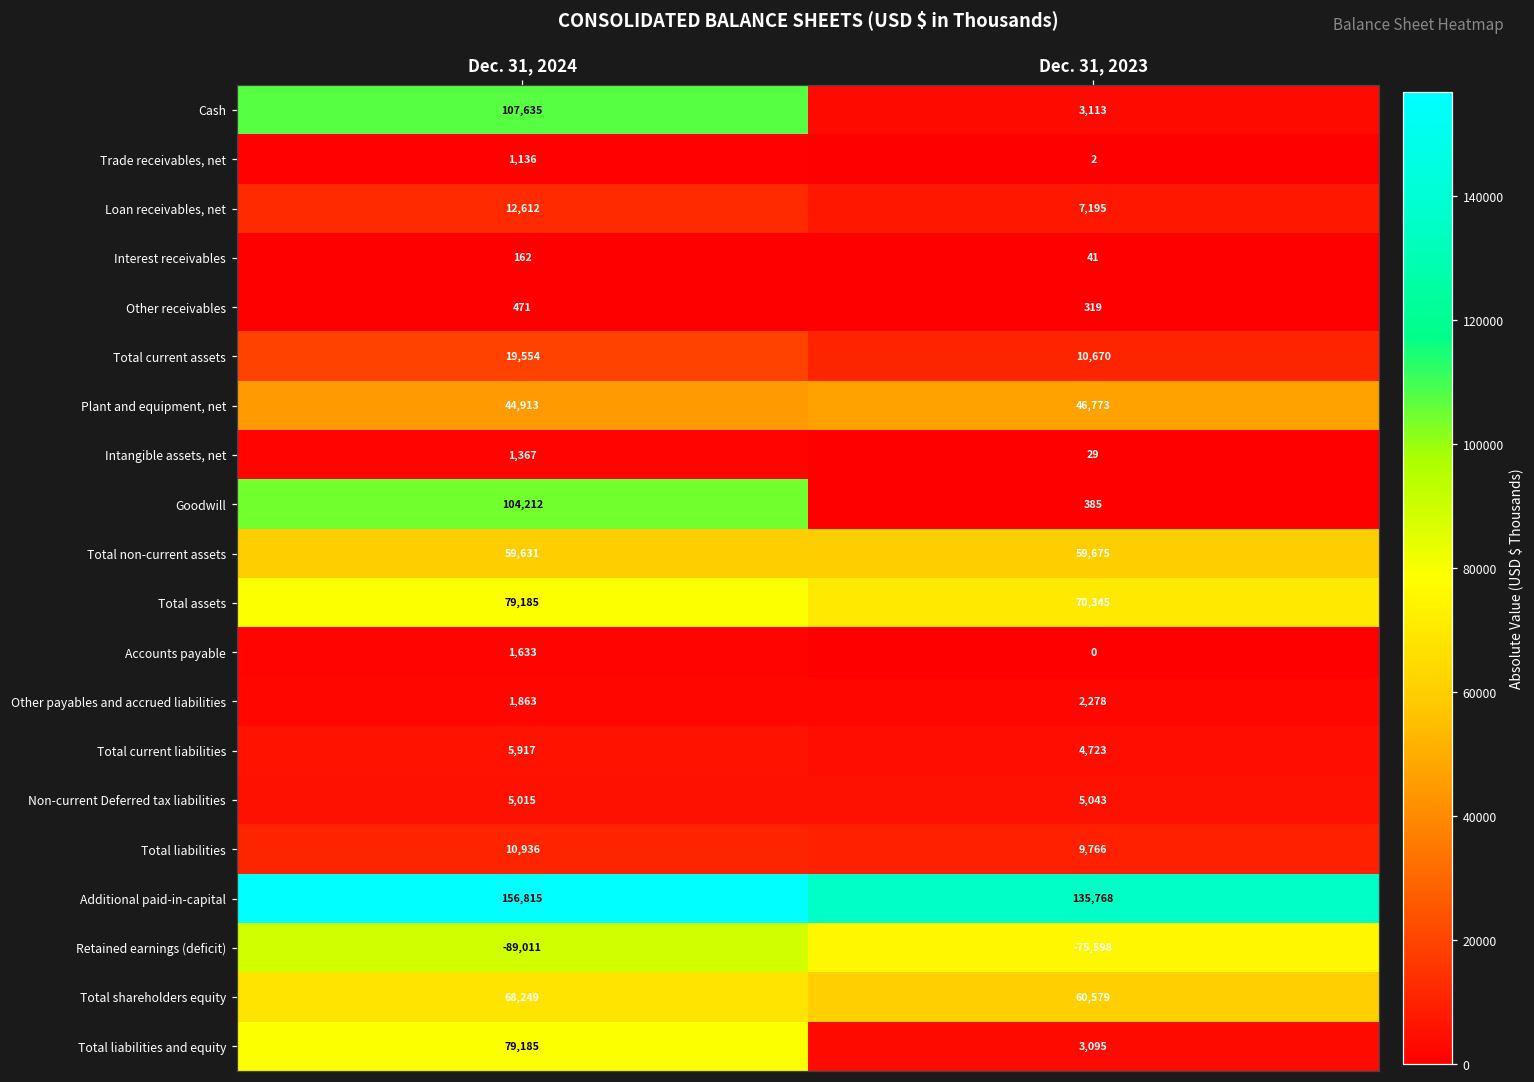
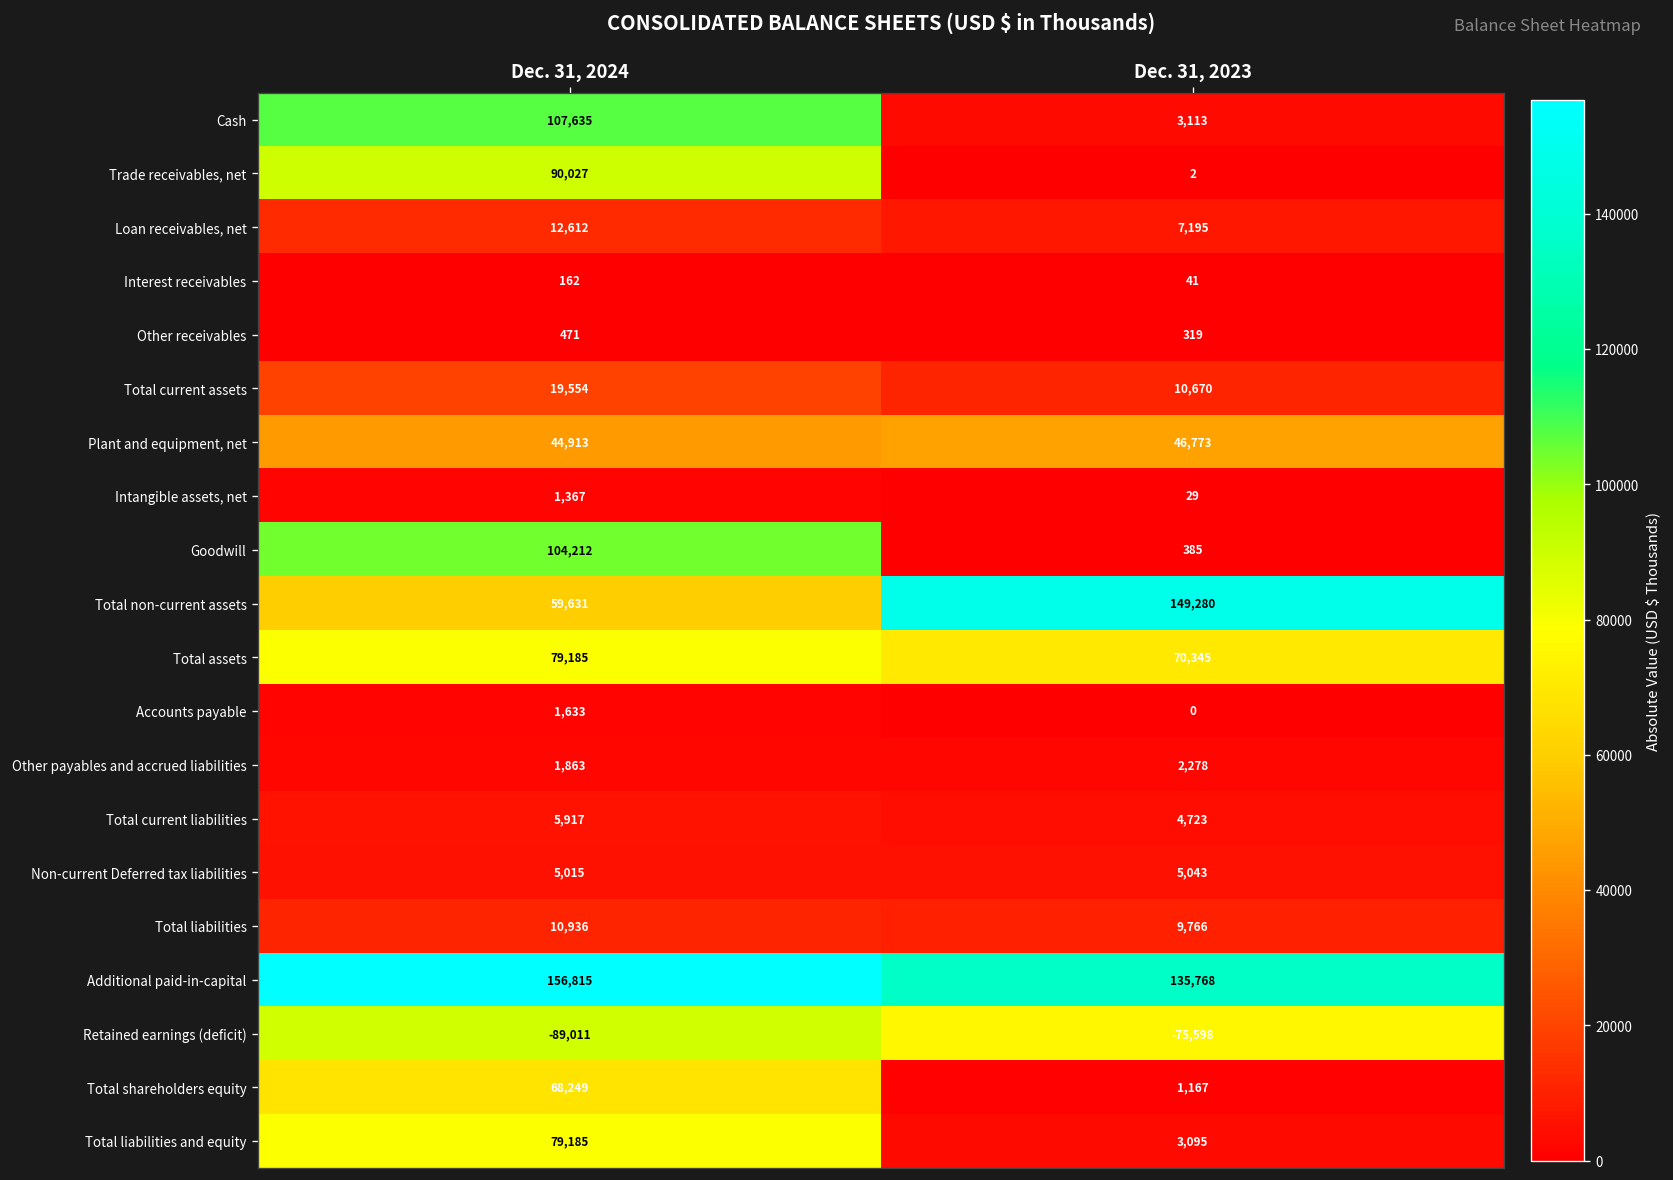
Trade receivables, net, Dec. 31, 2024: 1,136 -> 90,027
Total non-current assets, Dec. 31, 2023: 59,675 -> 149,280
Total shareholders equity, Dec. 31, 2023: 60,579 -> 1,167
